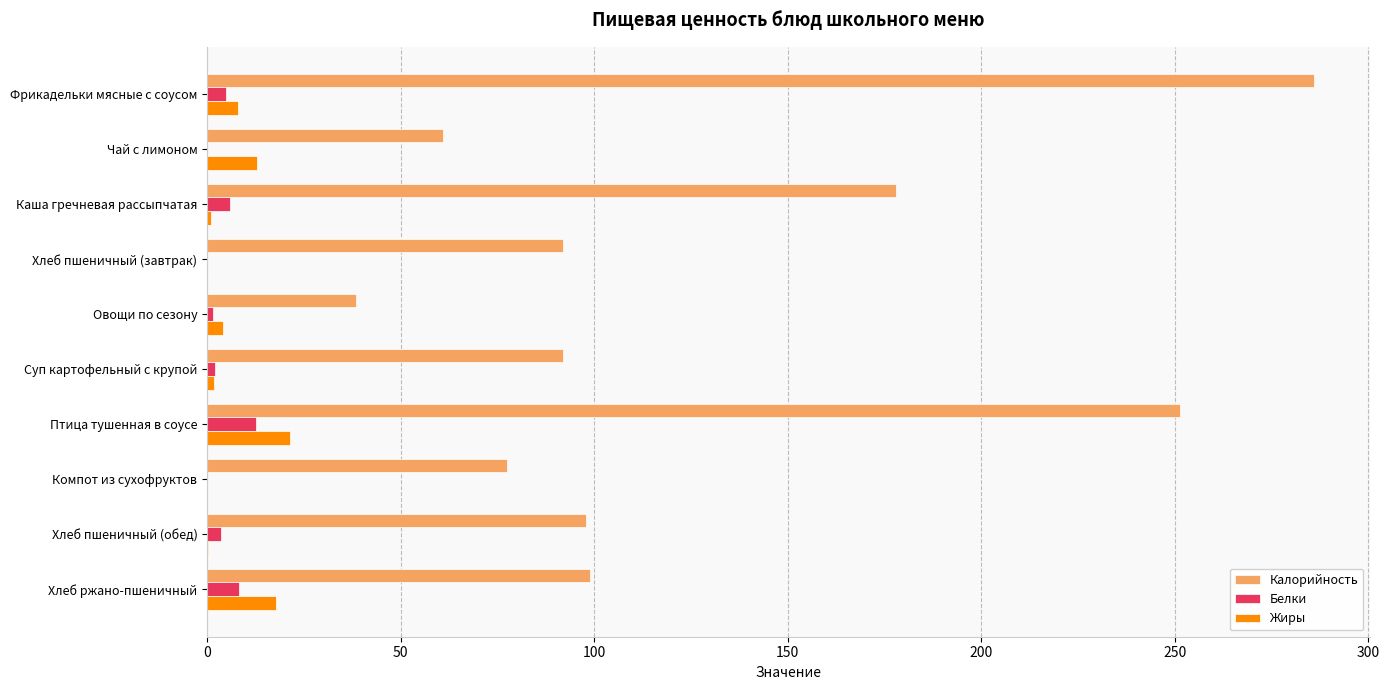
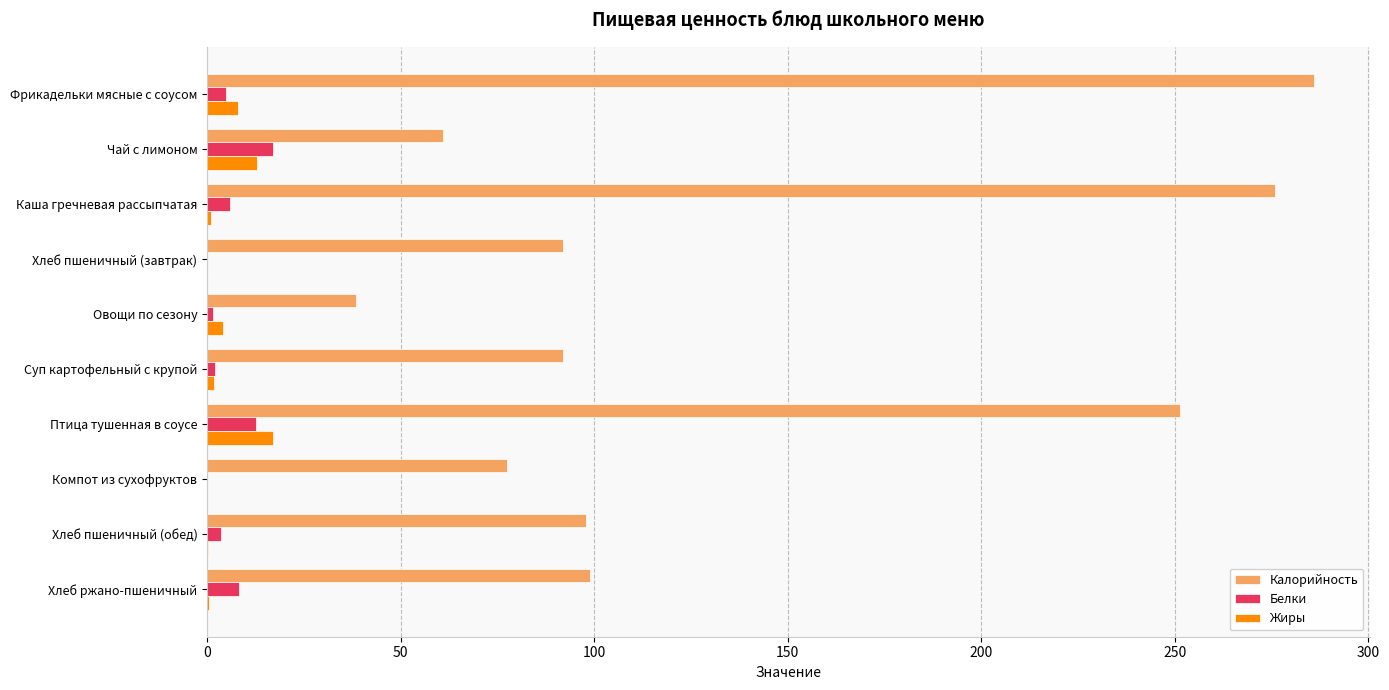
Белки, Чай с лимоном: 0 -> 17
Калорийность, Каша гречневая рассыпчатая: 178 -> 276
Жиры, Птица тушенная в соусе: 21 -> 17
Жиры, Хлеб ржано-пшеничный: 18 -> 0
